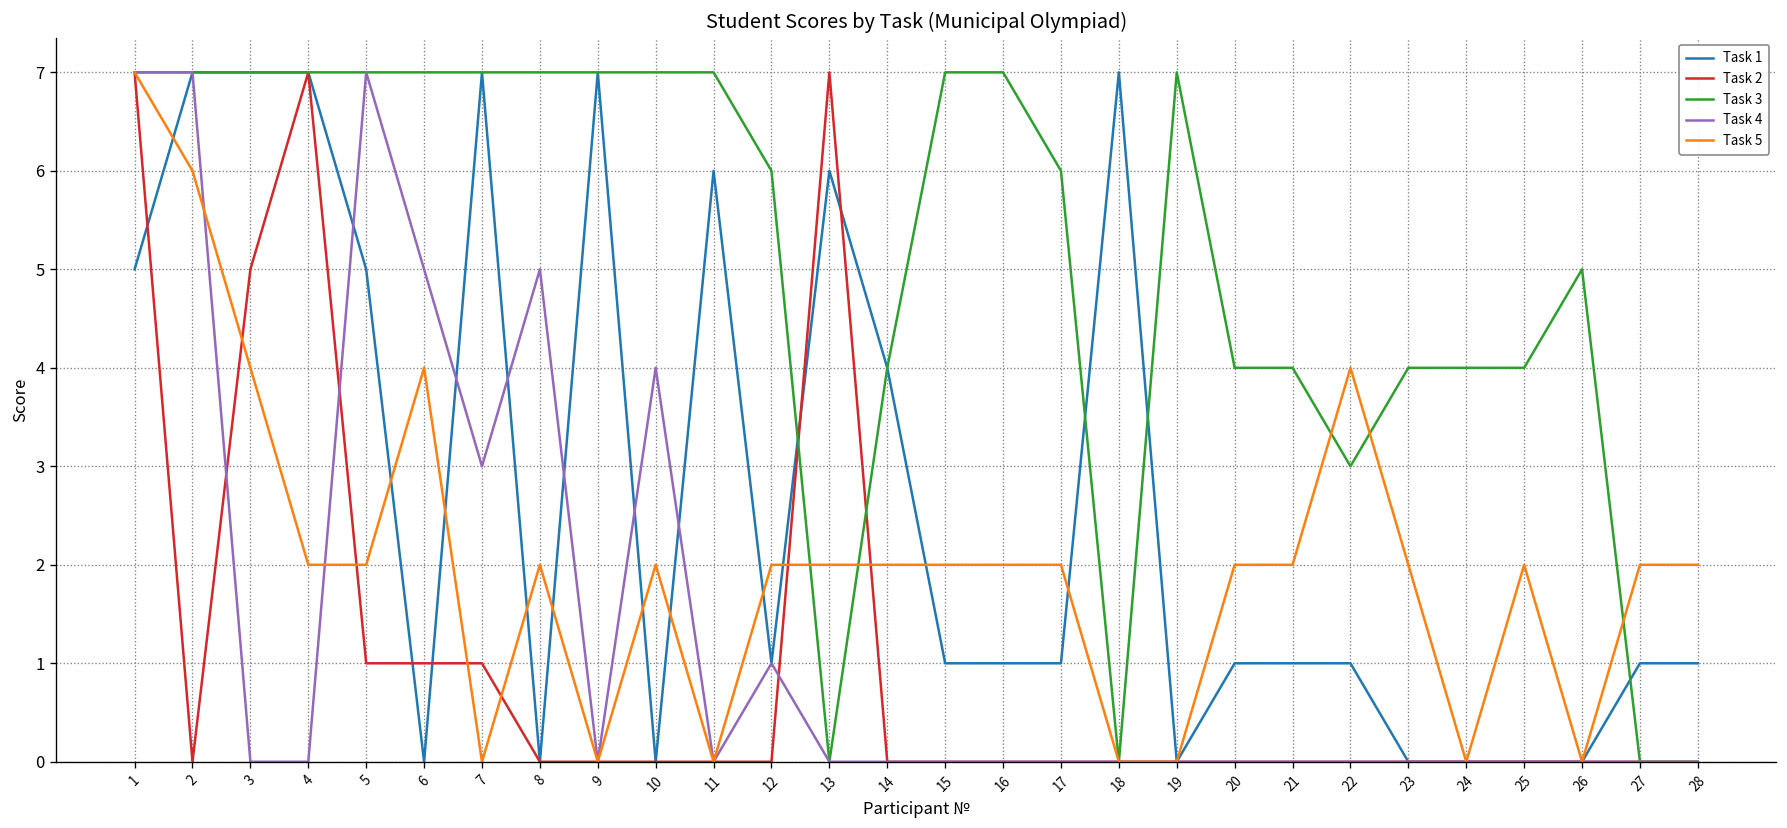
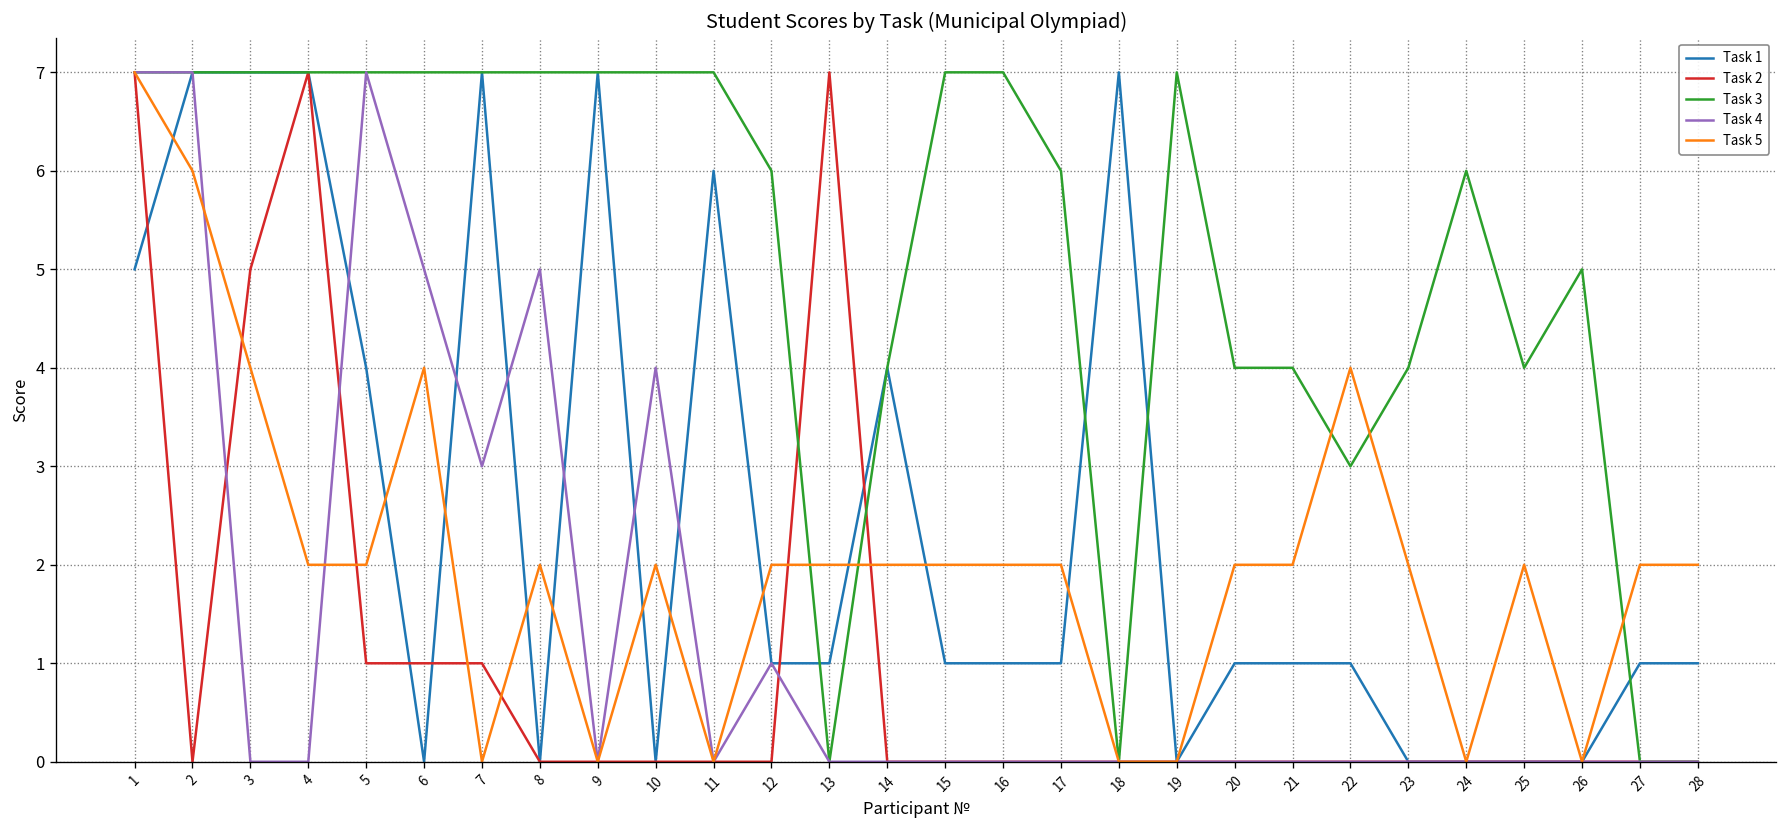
Task 1, 5: 5 -> 4
Task 1, 13: 6 -> 1
Task 3, 24: 4 -> 6
